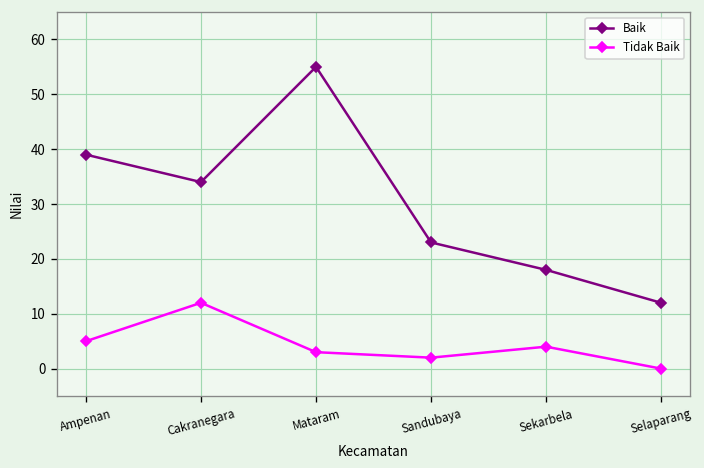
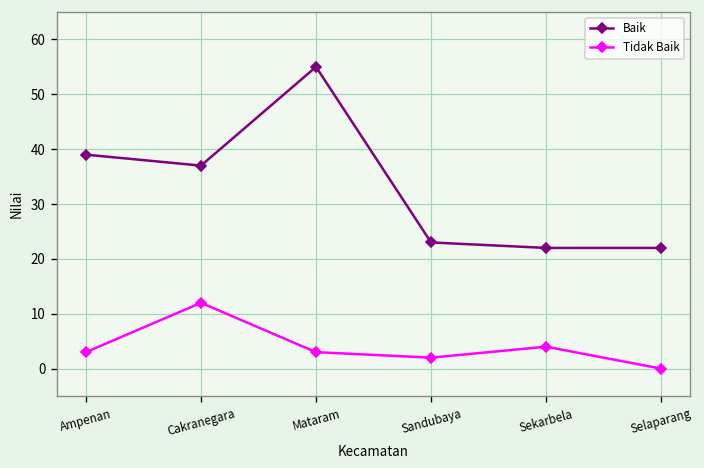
Tidak Baik, Ampenan: 5 -> 3
Baik, Cakranegara: 34 -> 37
Baik, Sekarbela: 18 -> 22
Baik, Selaparang: 12 -> 22
